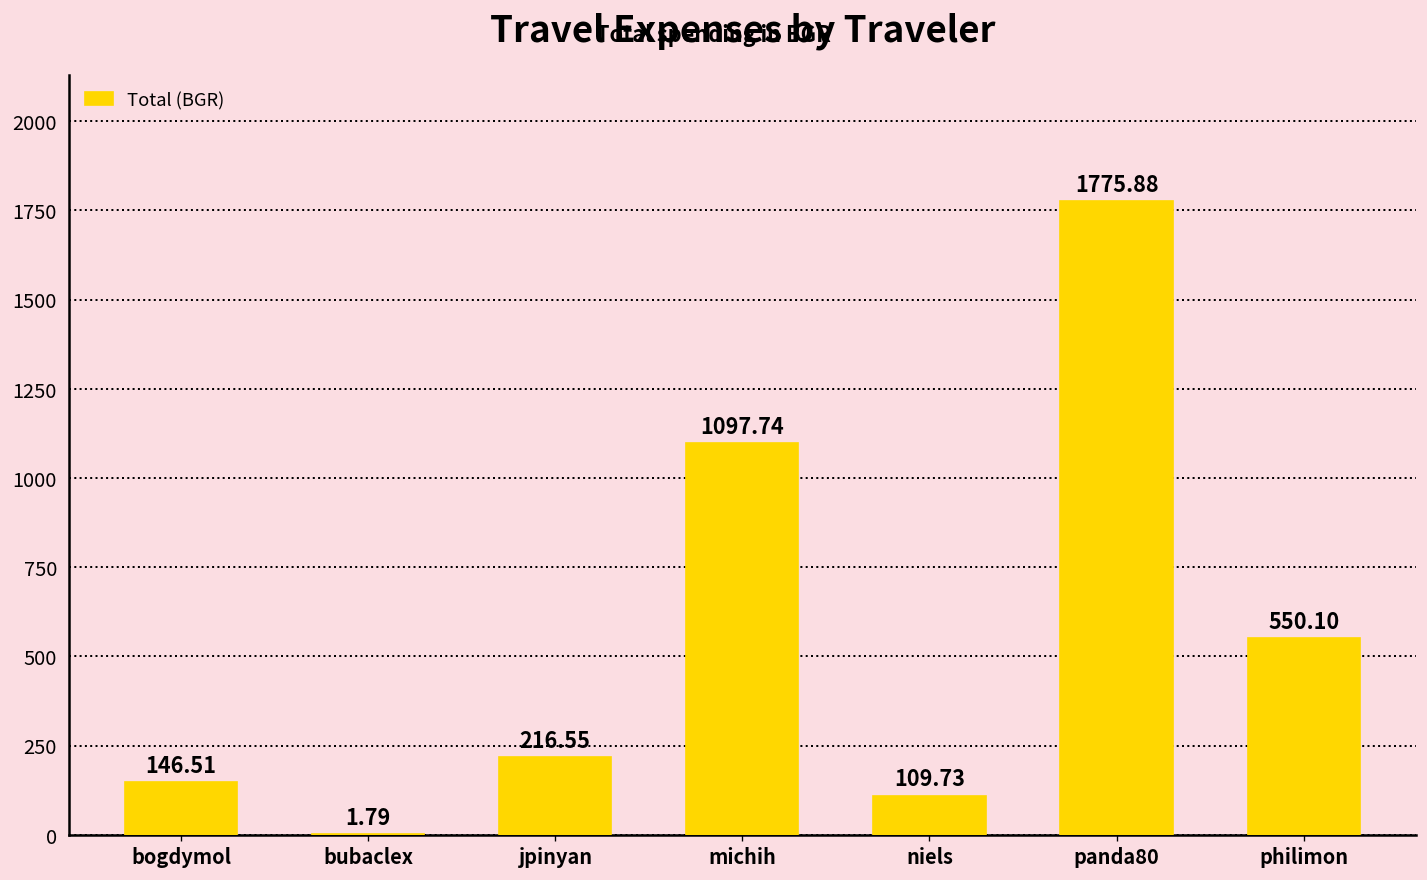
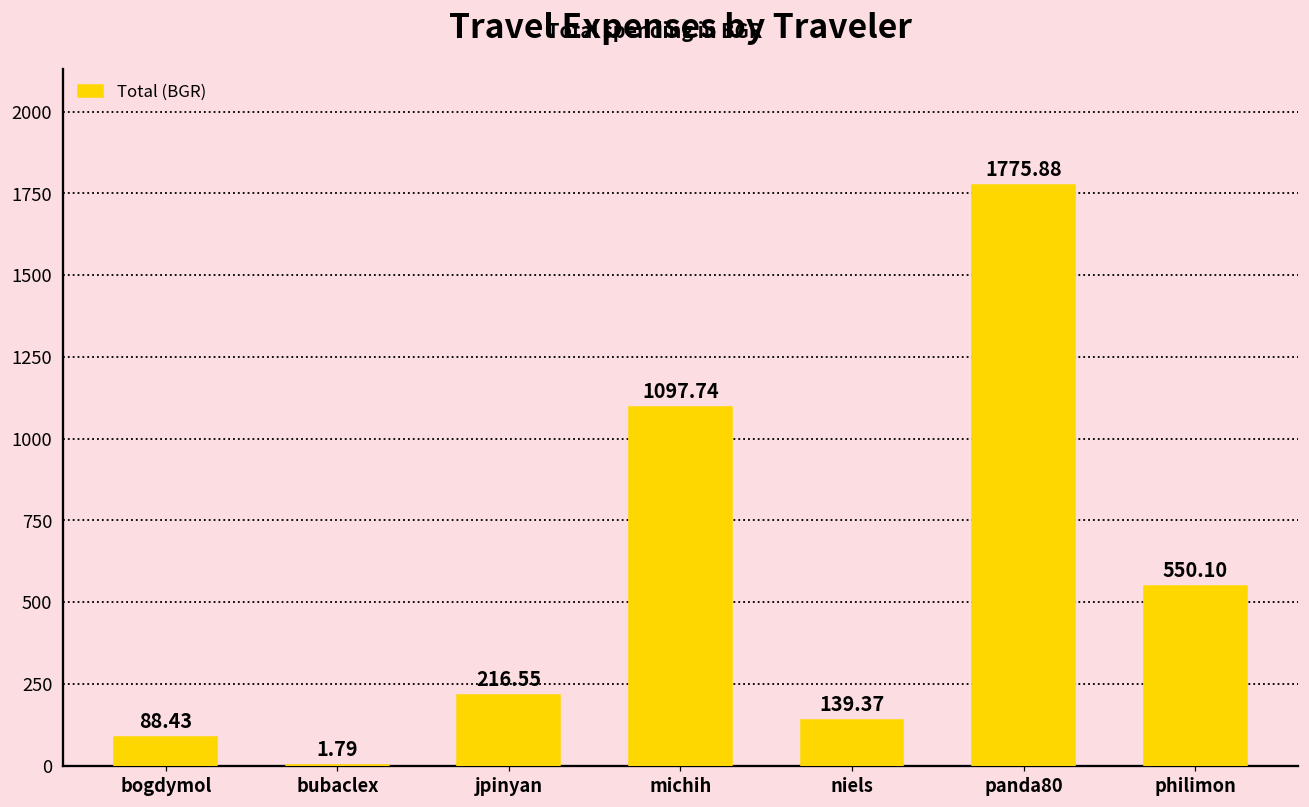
bogdymol: 146.51 -> 88.43
niels: 109.73 -> 139.37
